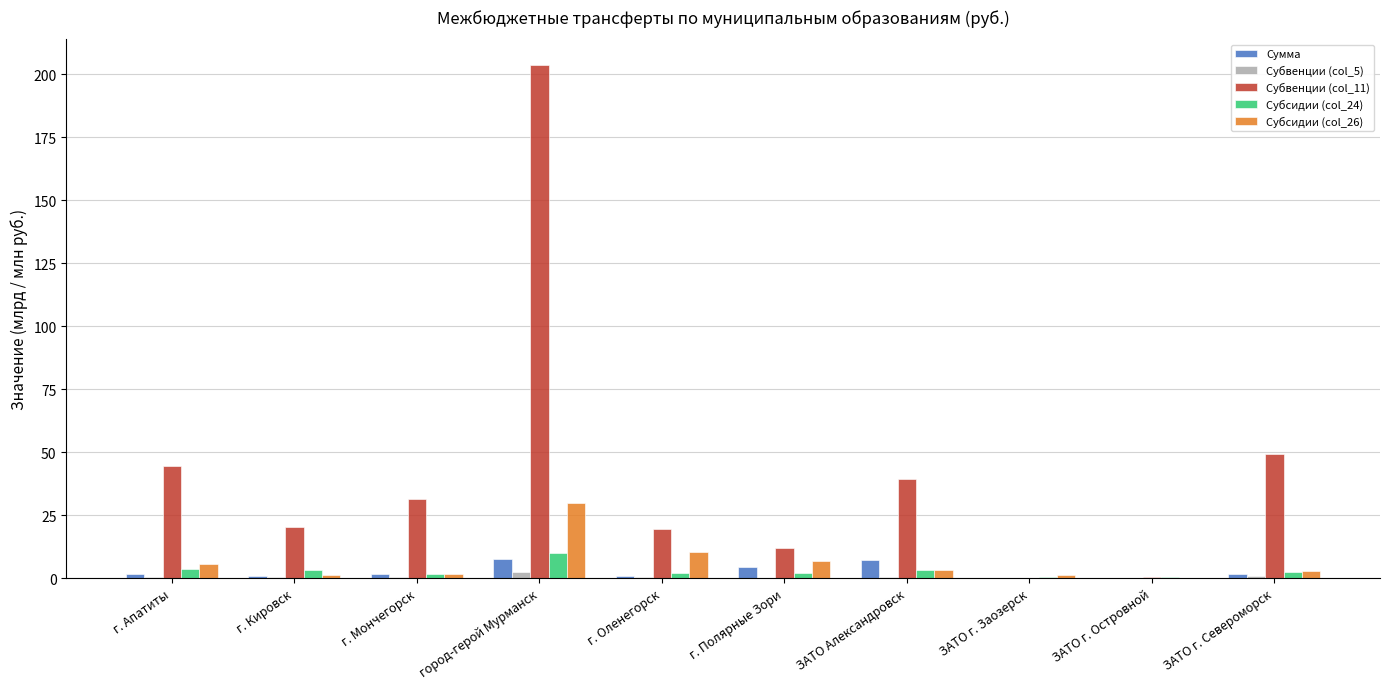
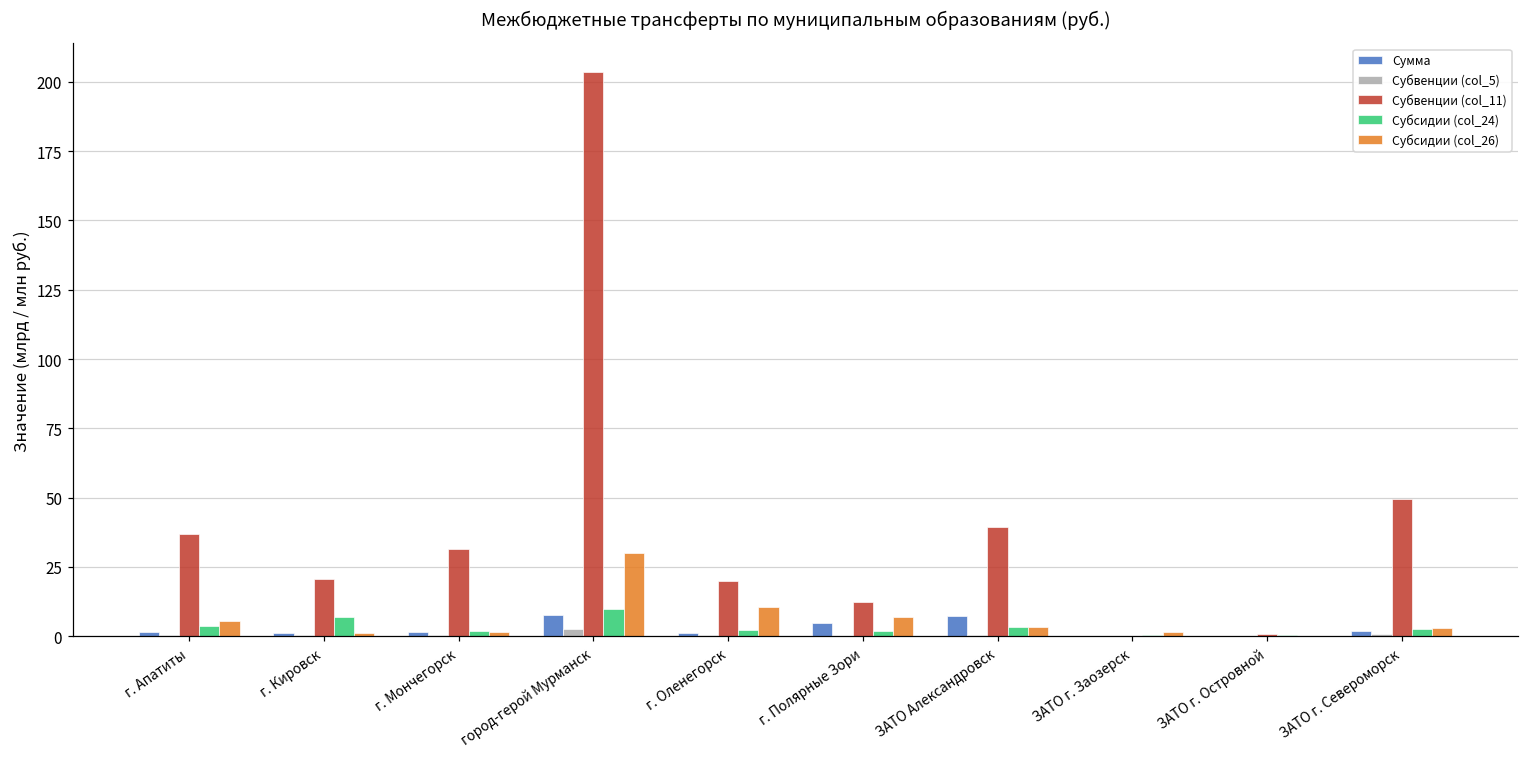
Субвенции (col_11), г. Апатиты: 45 -> 37
Субсидии (col_24), г. Кировск: 3 -> 7
